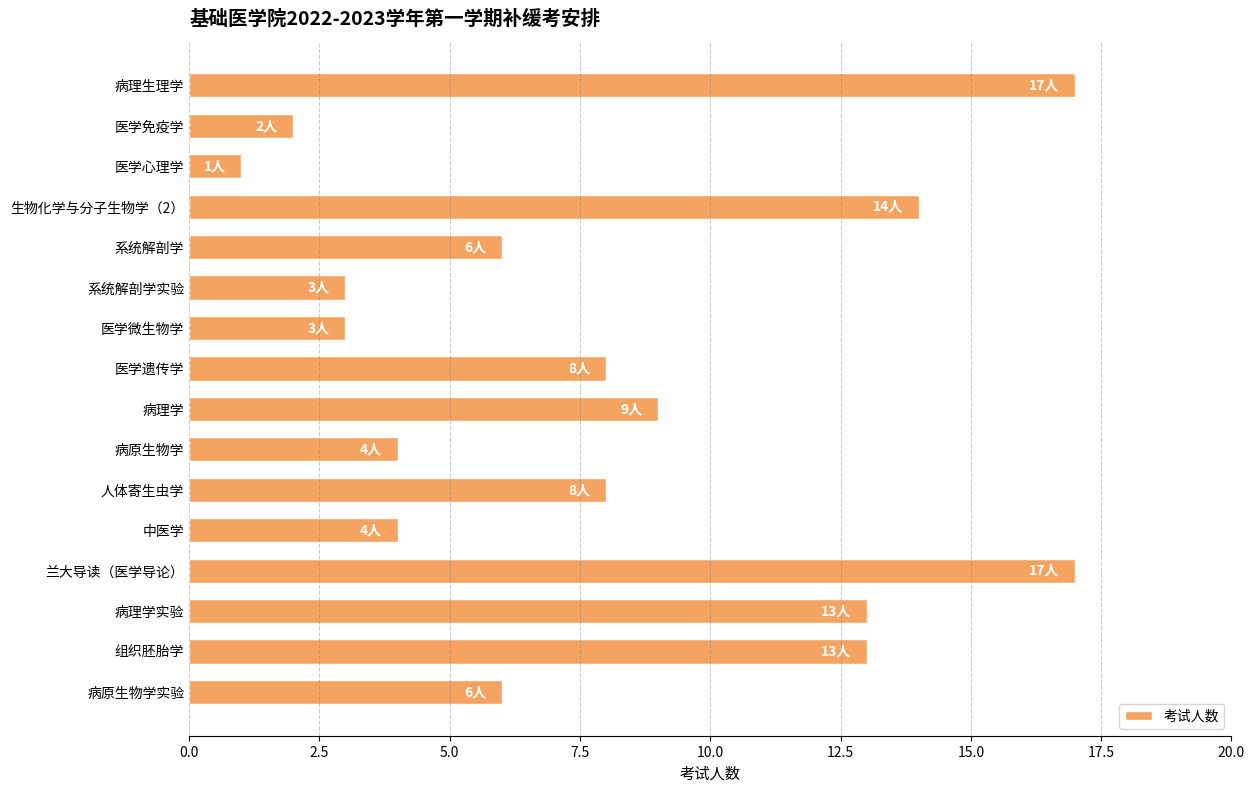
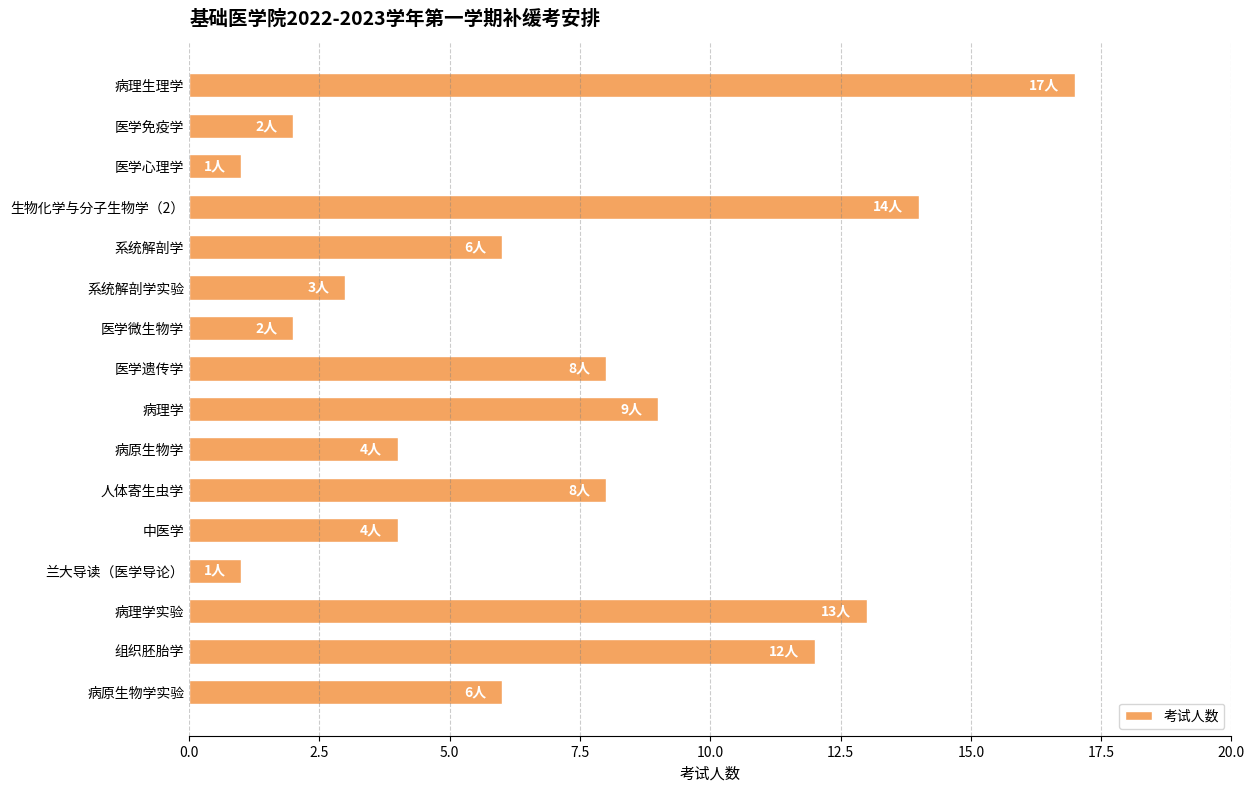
医学微生物学: 3人 -> 2人
兰大导读（医学导论）: 17人 -> 1人
组织胚胎学: 13人 -> 12人
